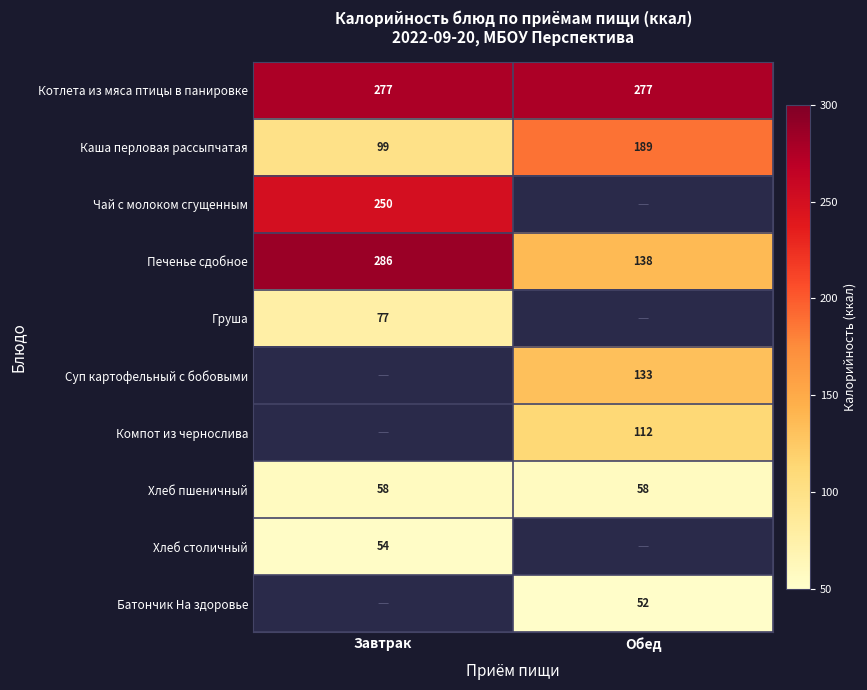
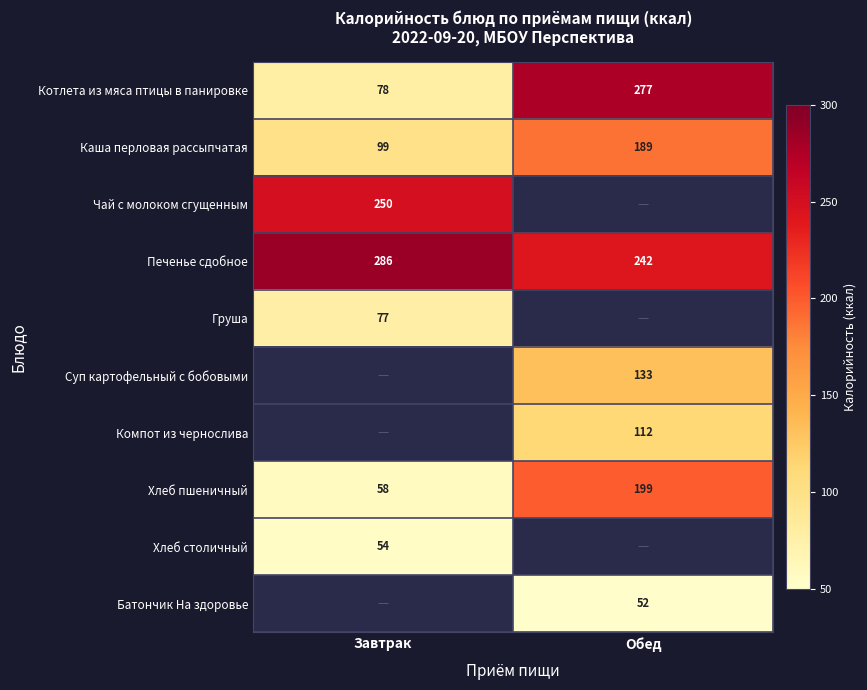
Котлета из мяса птицы в панировке, Завтрак: 277 -> 78
Печенье сдобное, Обед: 138 -> 242
Хлеб пшеничный, Обед: 58 -> 199
